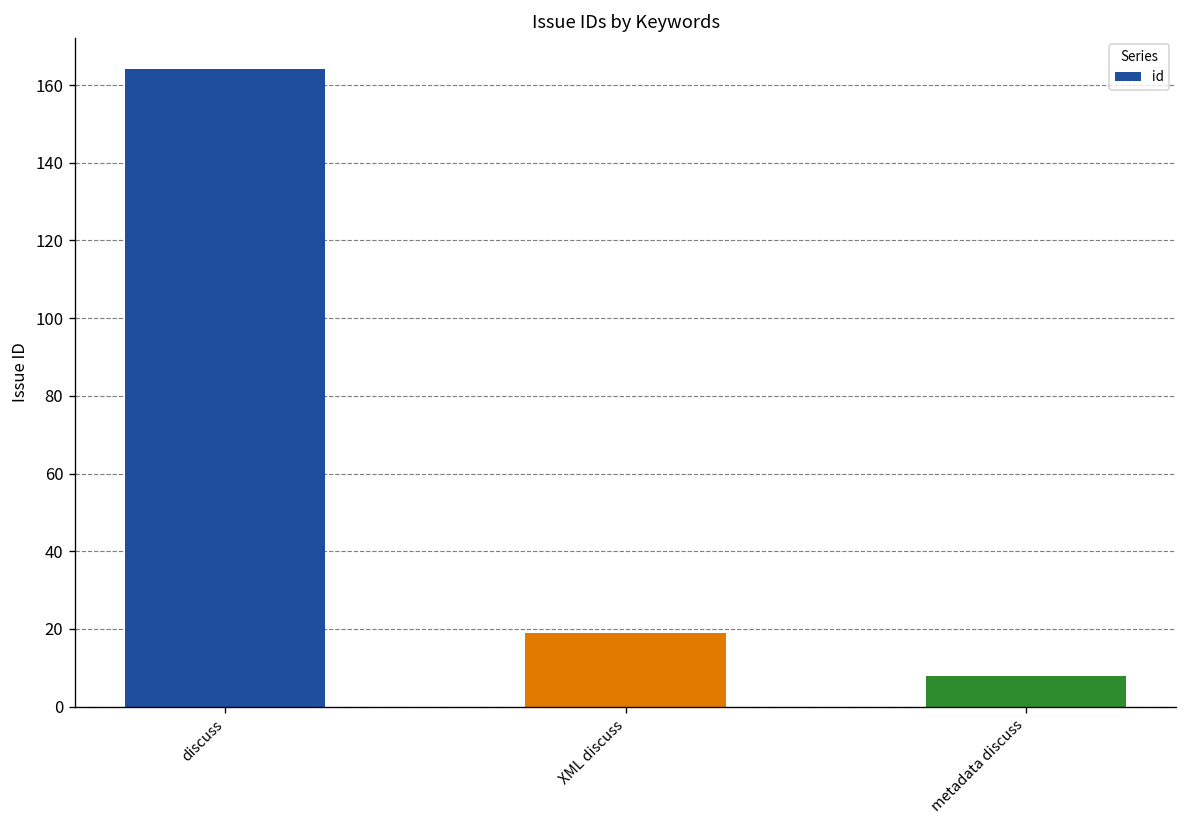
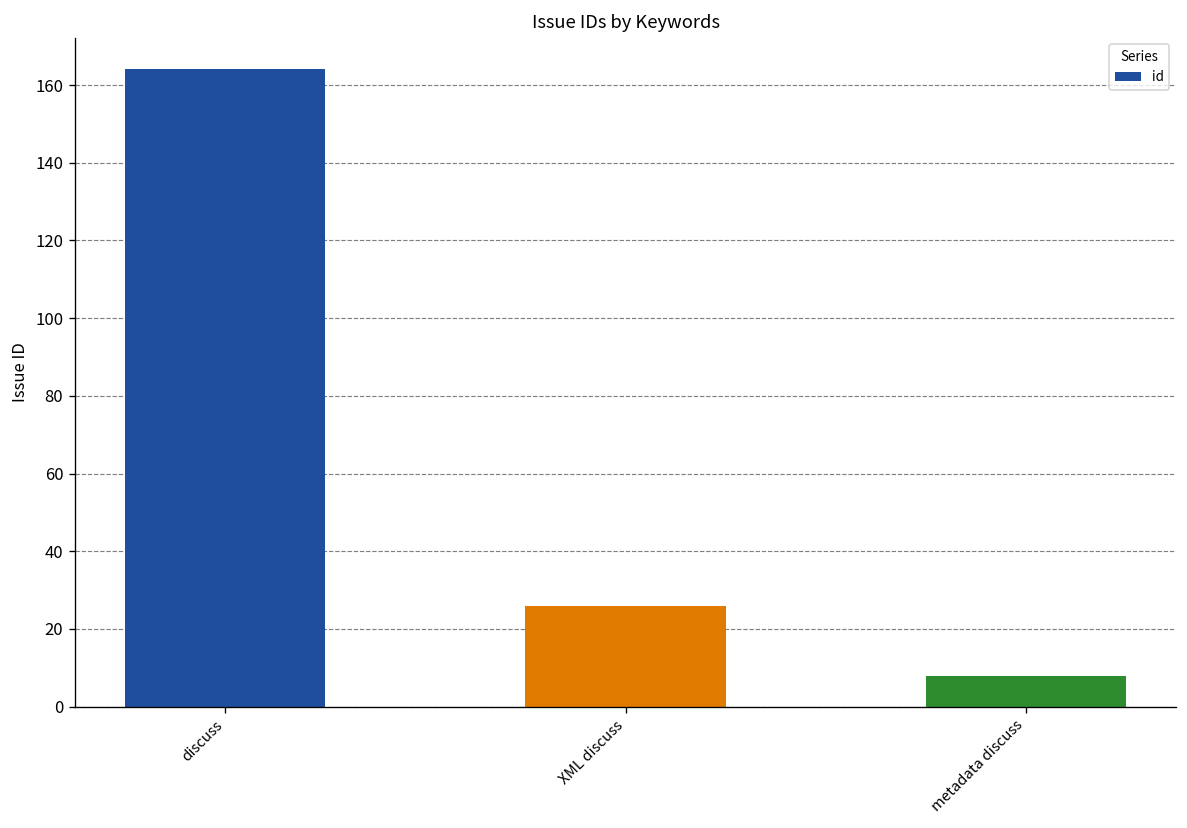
XML discuss: 19 -> 26
